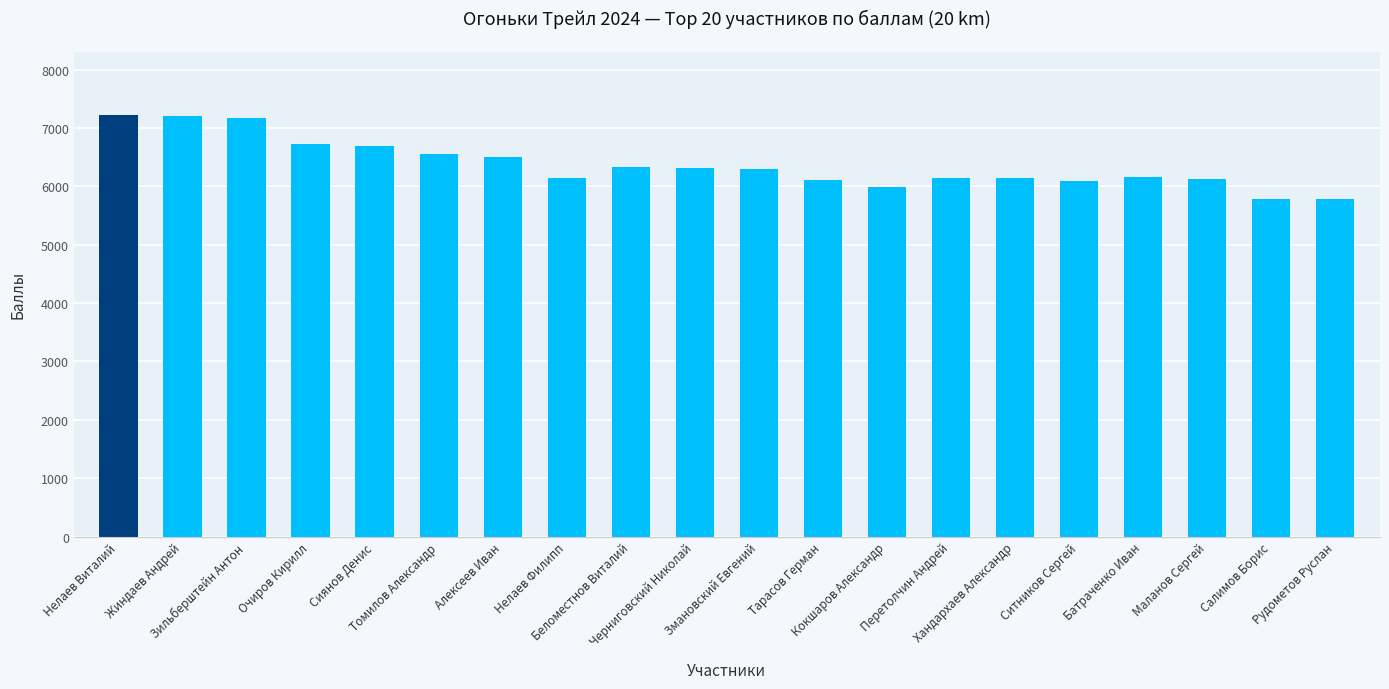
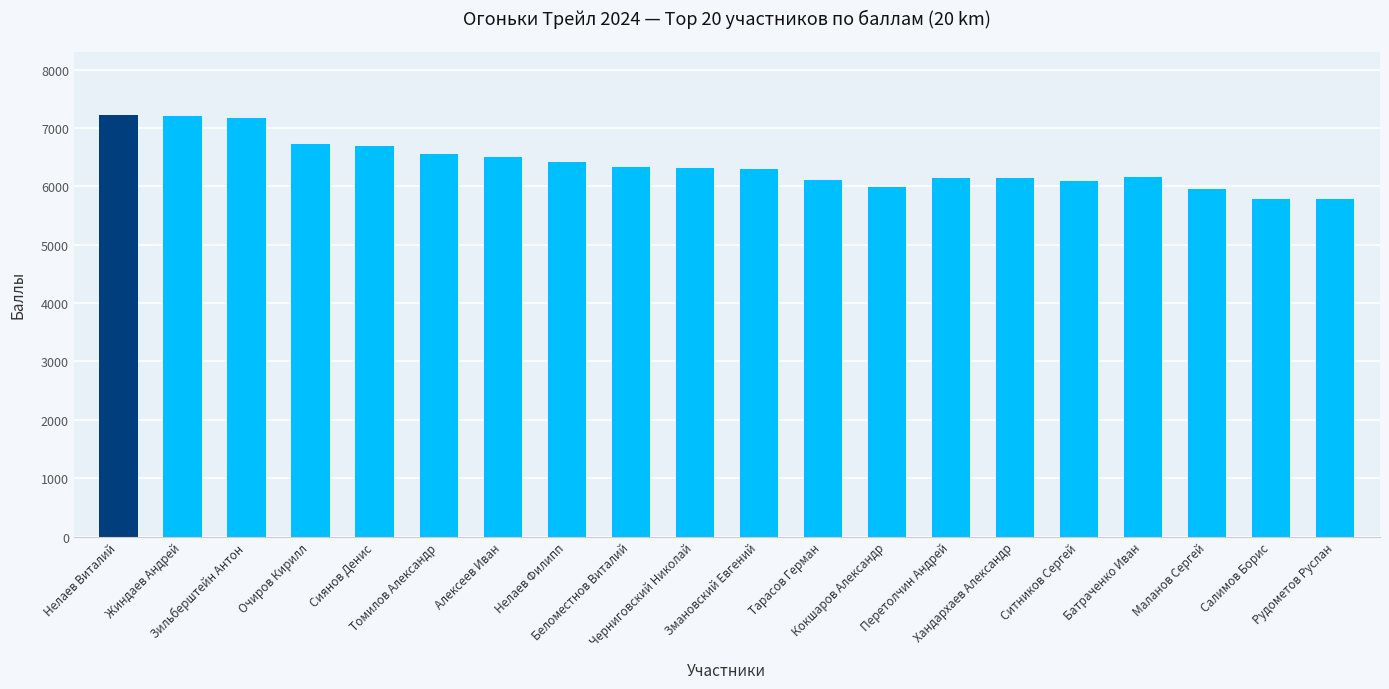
Нелаев Филипп: 6100 -> 6400
Маланов Сергей: 6100 -> 5900
